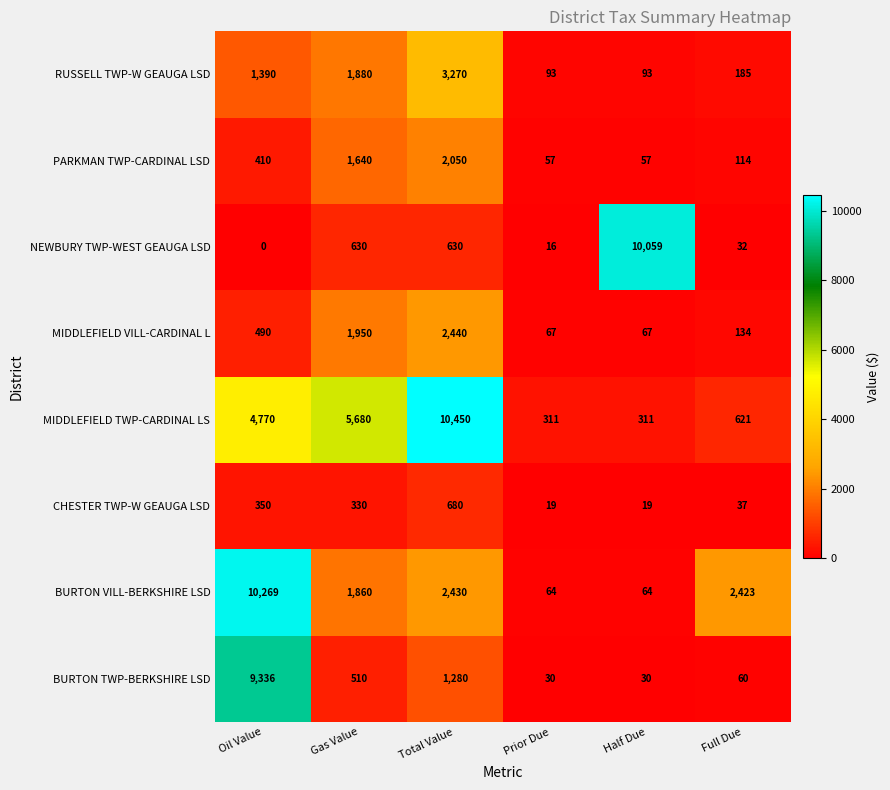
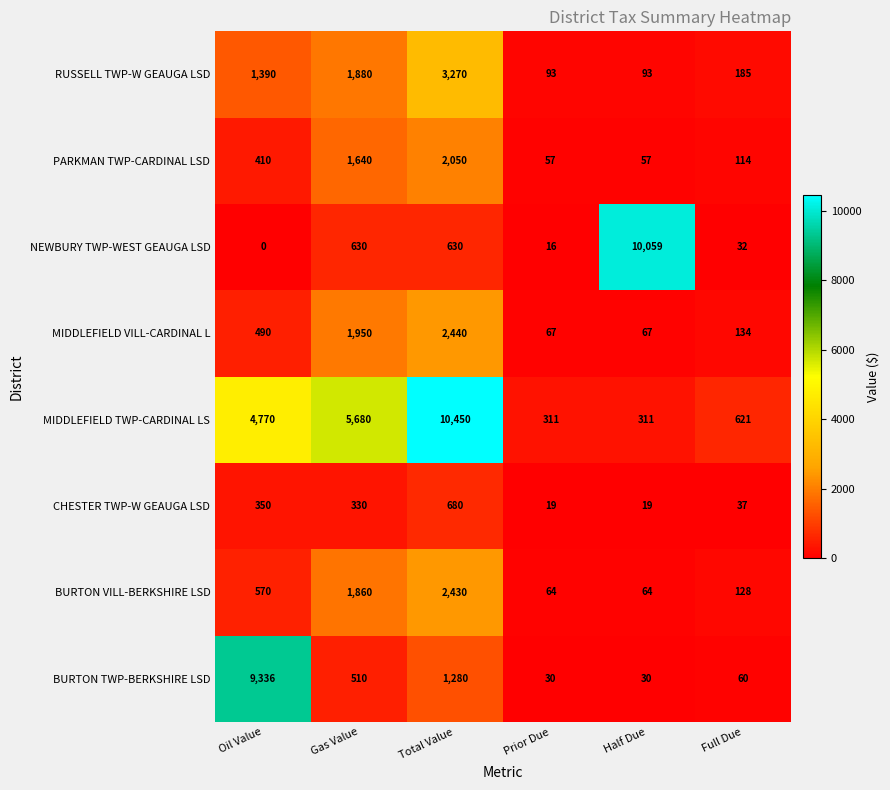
BURTON VILL-BERKSHIRE LSD, Oil Value: 10,269 -> 570
BURTON VILL-BERKSHIRE LSD, Full Due: 2,423 -> 128
